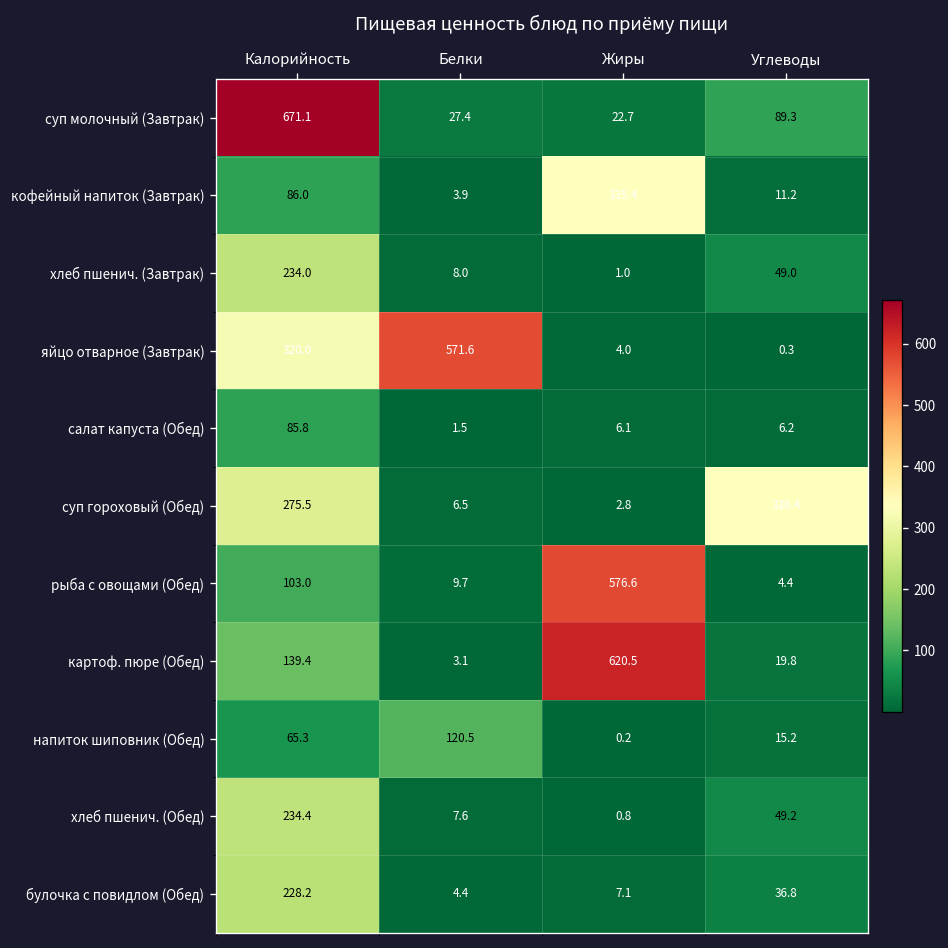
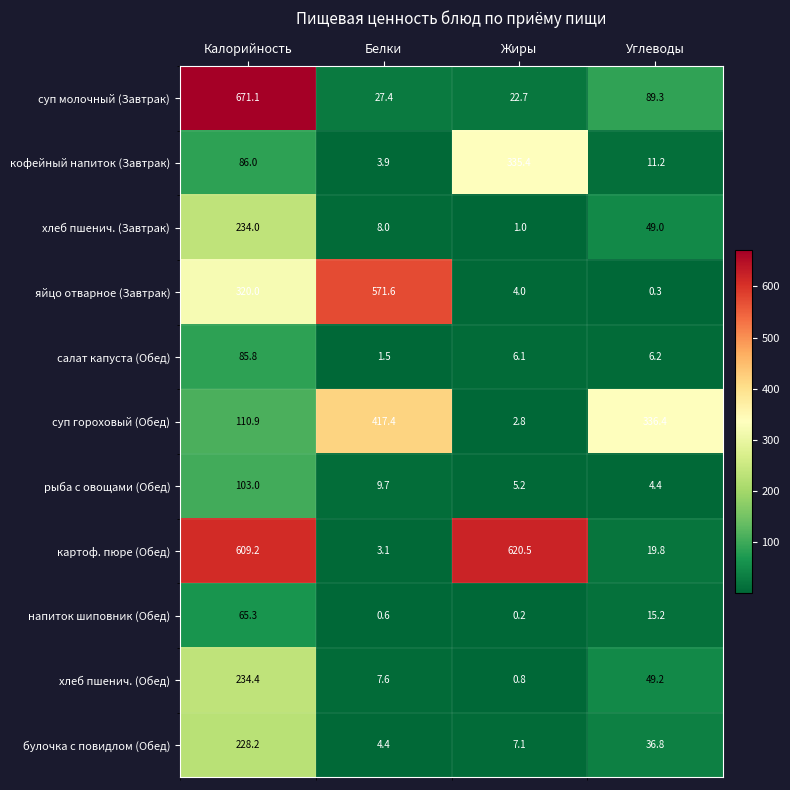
суп гороховый (Обед), Калорийность: 275.5 -> 110.9
суп гороховый (Обед), Белки: 6.5 -> 417.4
рыба с овощами (Обед), Жиры: 576.6 -> 5.2
картоф. пюре (Обед), Калорийность: 139.4 -> 609.2
напиток шиповник (Обед), Белки: 120.5 -> 0.6
